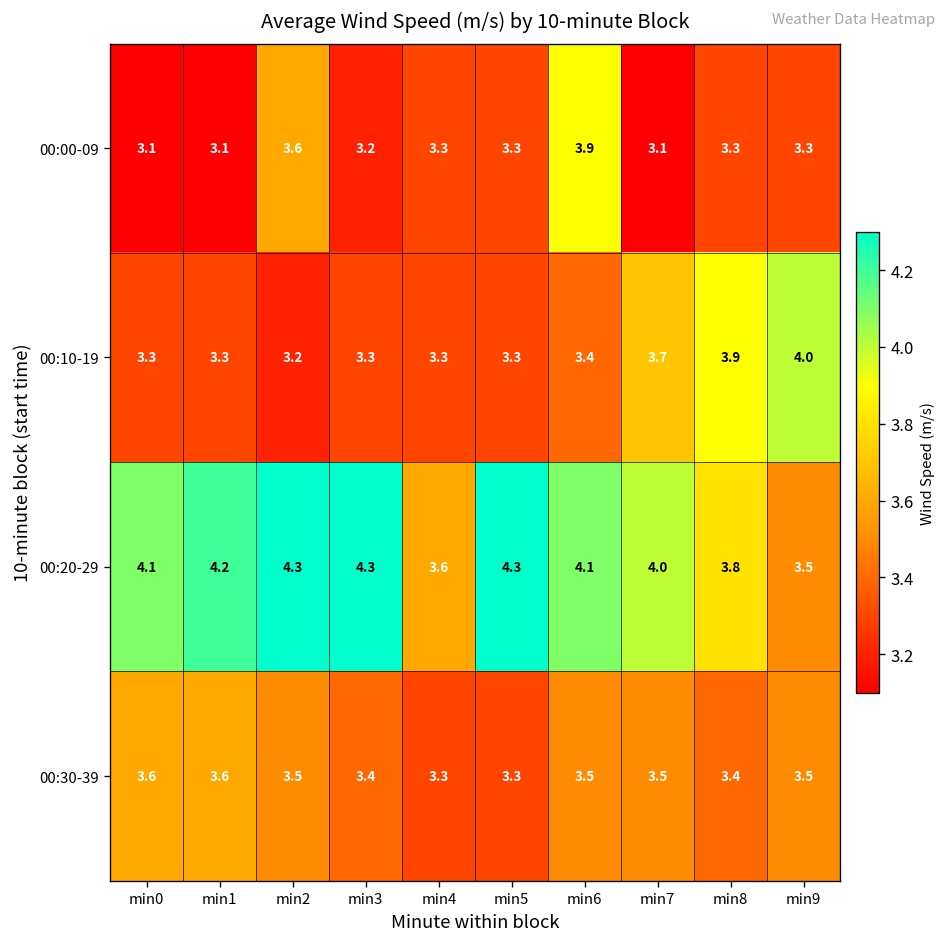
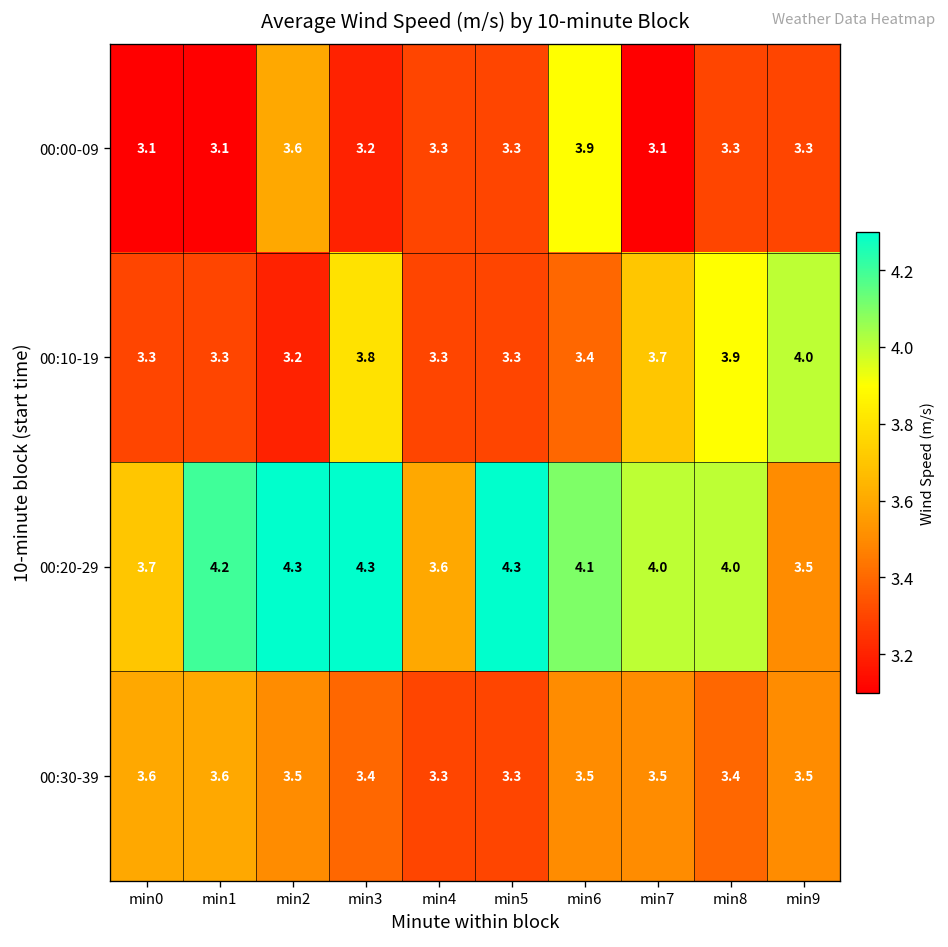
00:10-19, min3: 3.3 -> 3.8
00:20-29, min0: 4.1 -> 3.7
00:20-29, min8: 3.8 -> 4.0
